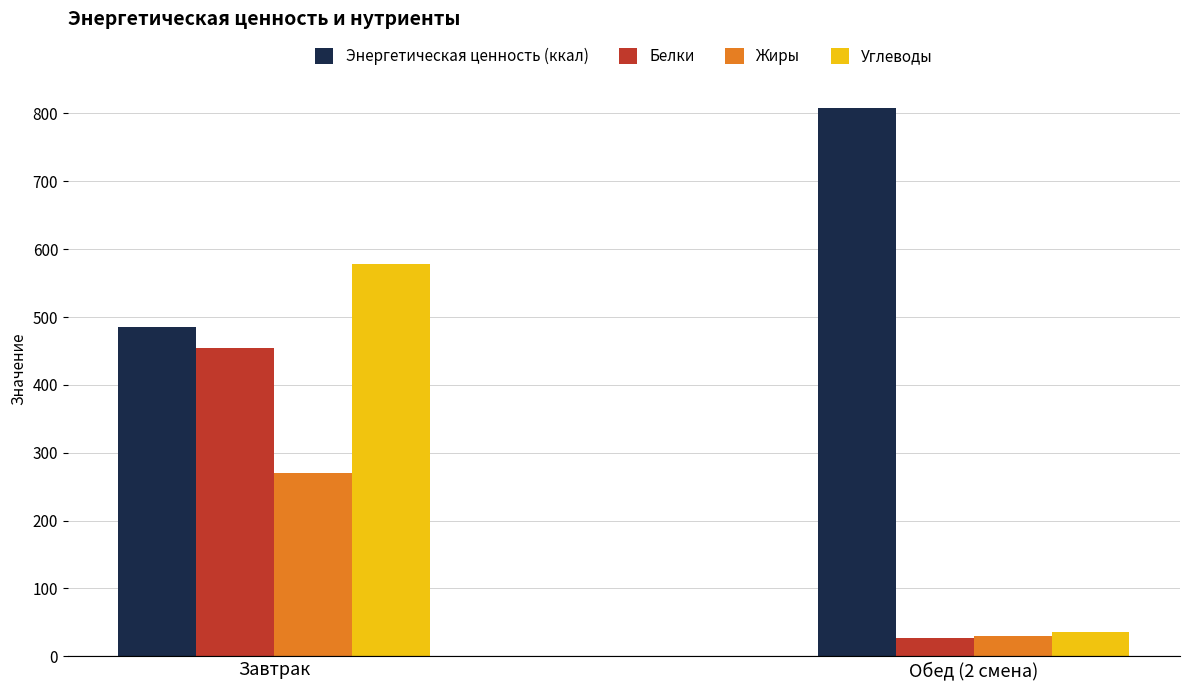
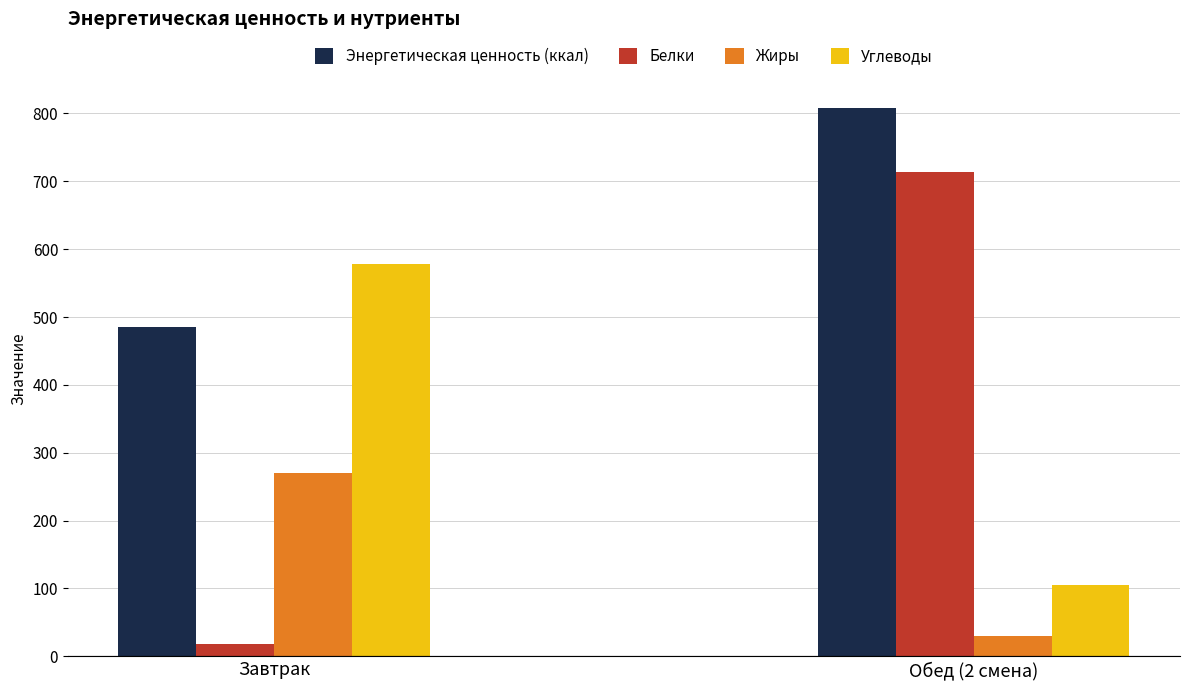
Белки, Завтрак: 450 -> 20
Белки, Обед (2 смена): 30 -> 710
Углеводы, Обед (2 смена): 40 -> 110
